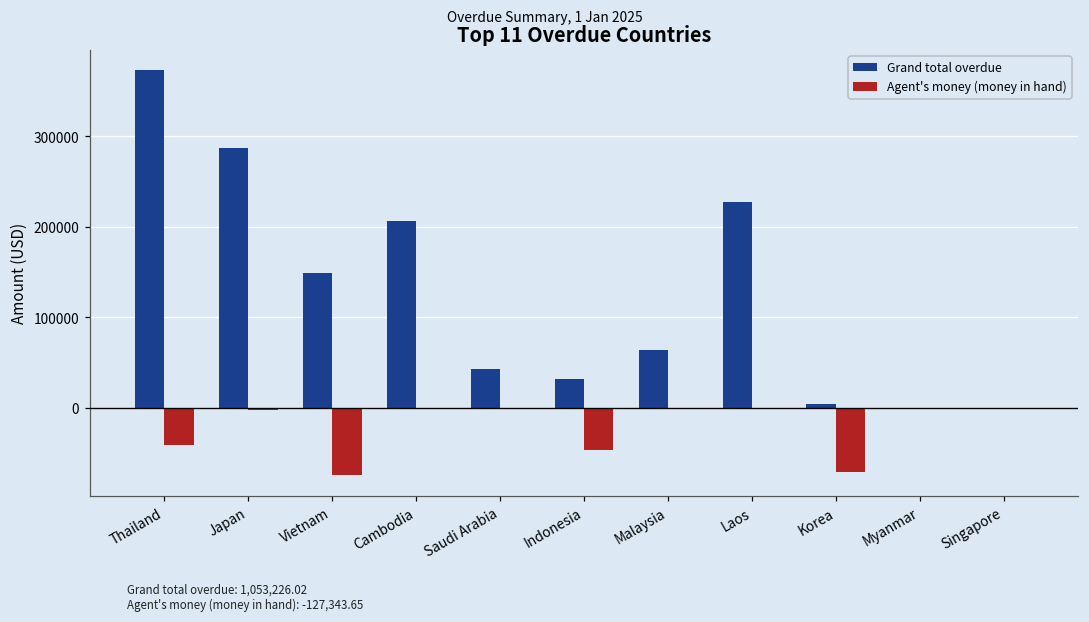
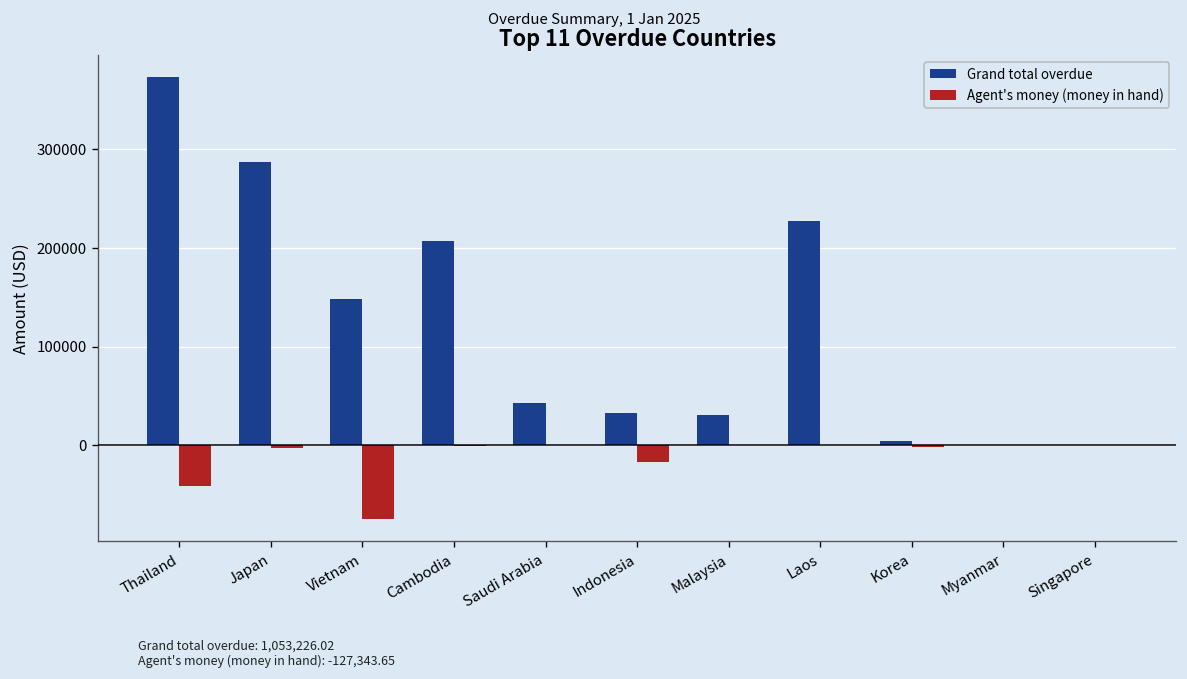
Agent's money (money in hand), Indonesia: -50000 -> -20000
Grand total overdue, Malaysia: 60000 -> 30000
Agent's money (money in hand), Korea: -70000 -> 0
